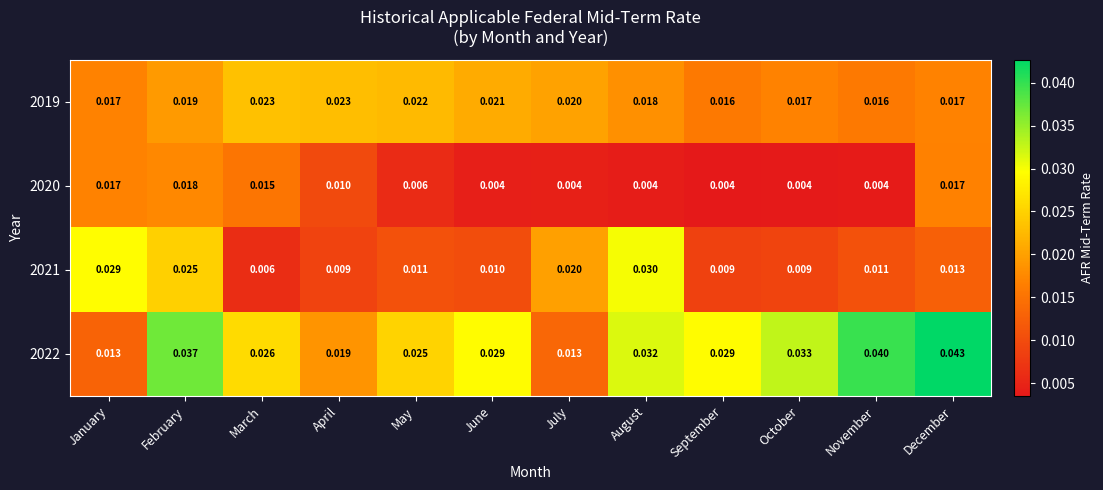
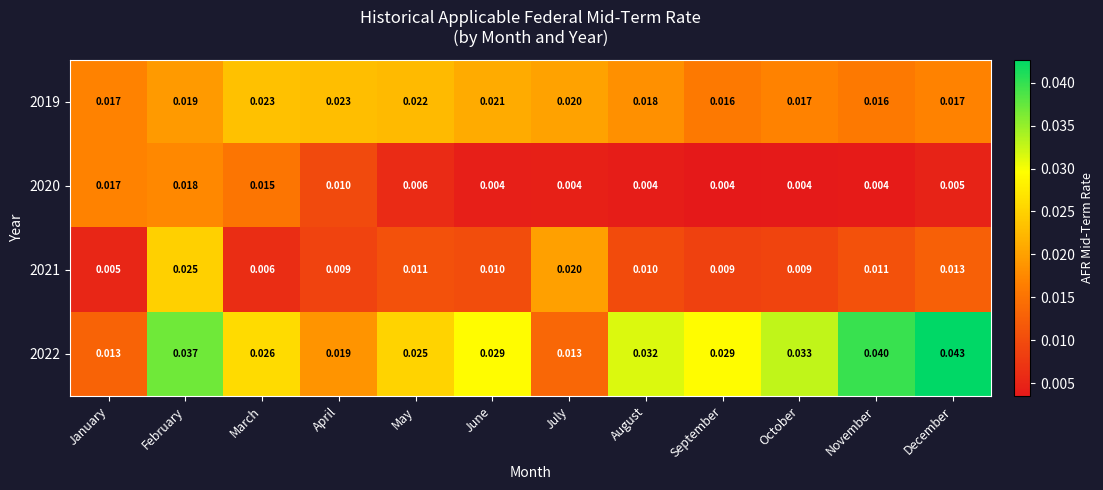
2020, December: 0.017 -> 0.005
2021, January: 0.029 -> 0.005
2021, August: 0.030 -> 0.010
